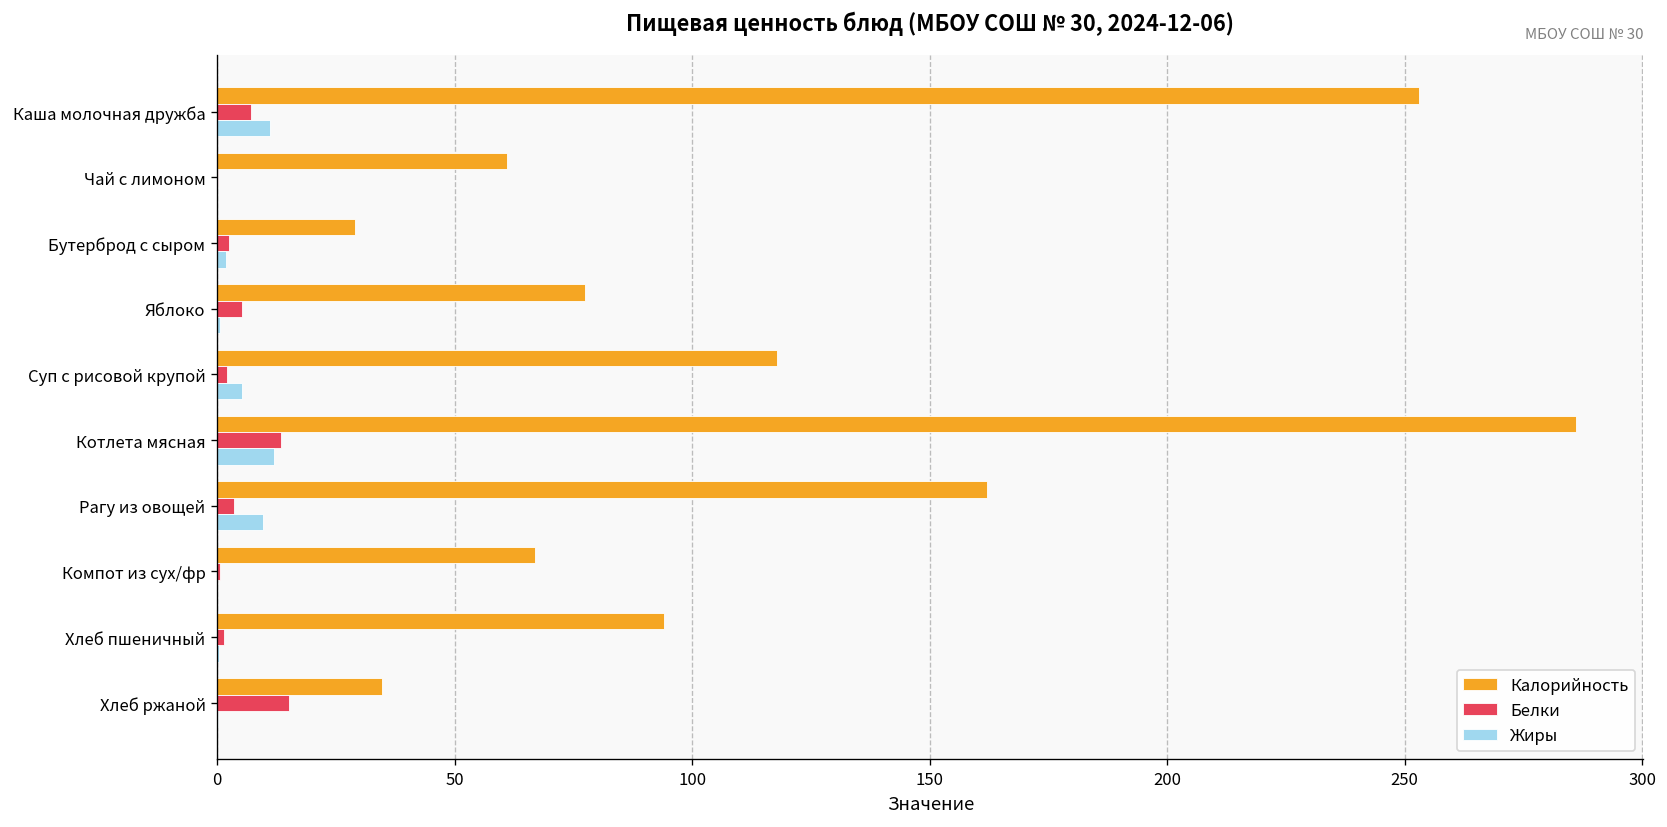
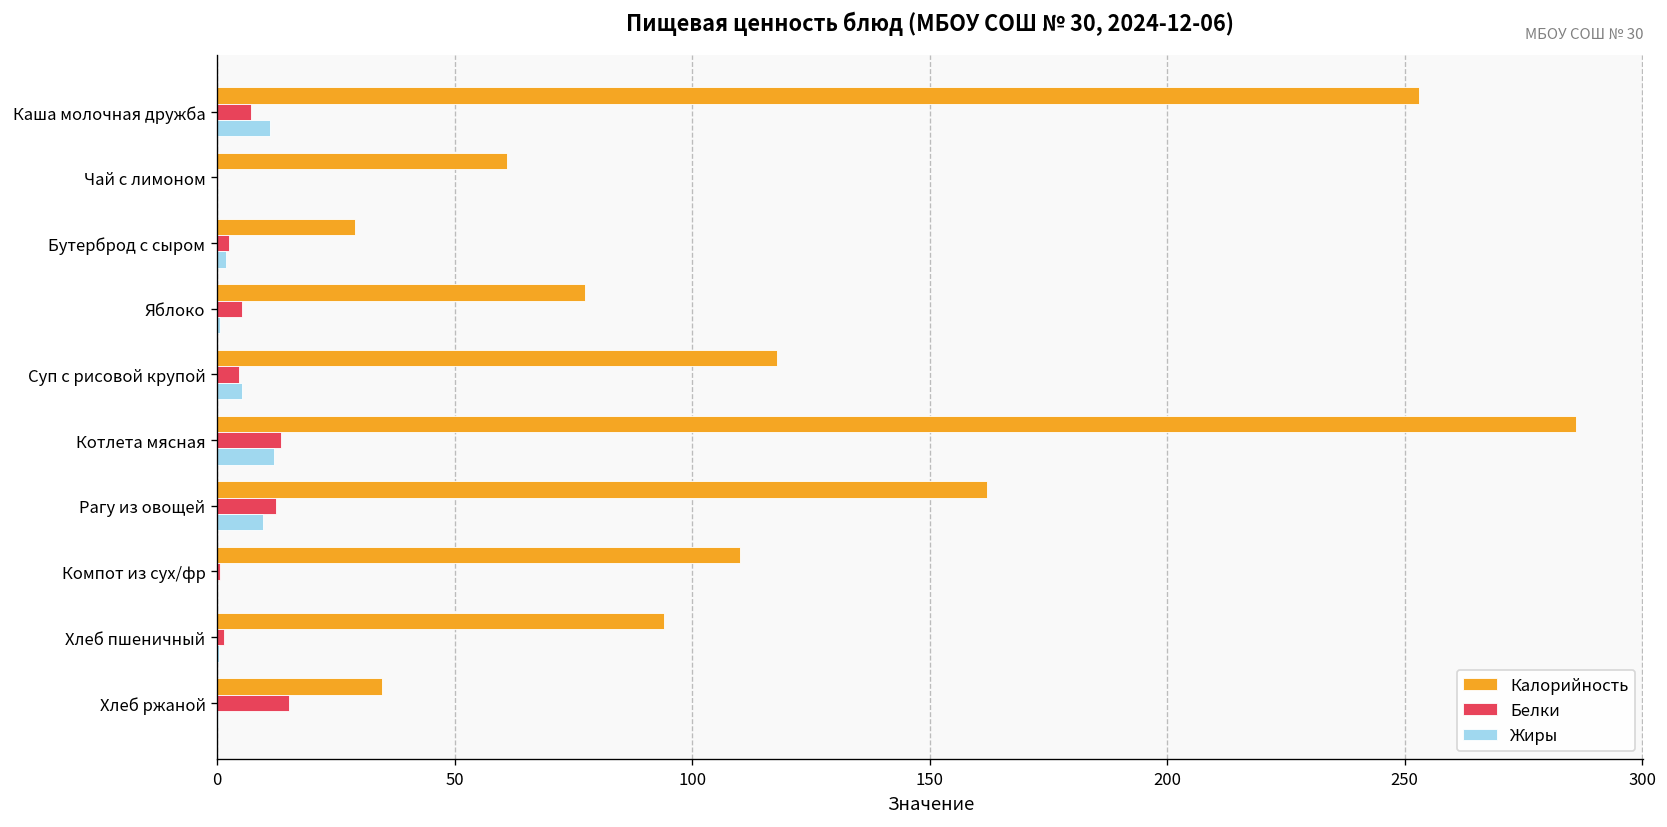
Белки, Суп с рисовой крупой: 2 -> 5
Белки, Рагу из овощей: 4 -> 12
Калорийность, Компот из сух/фр: 67 -> 110
